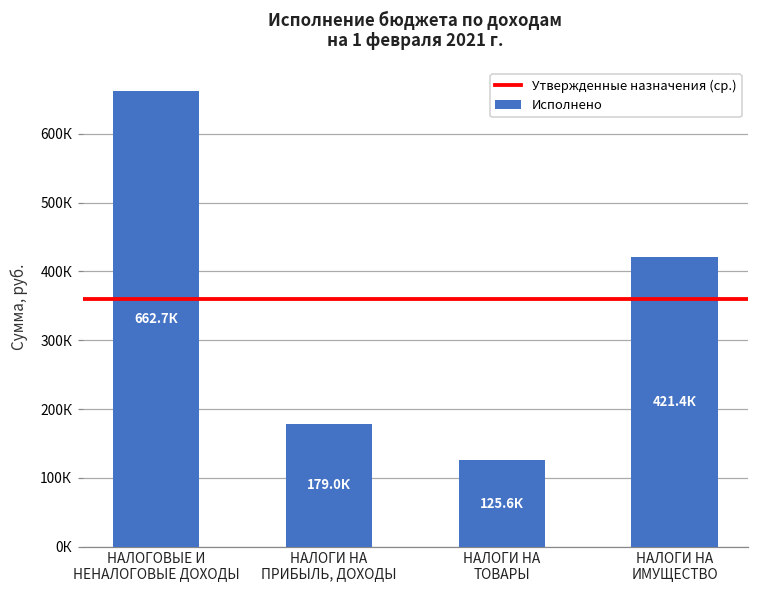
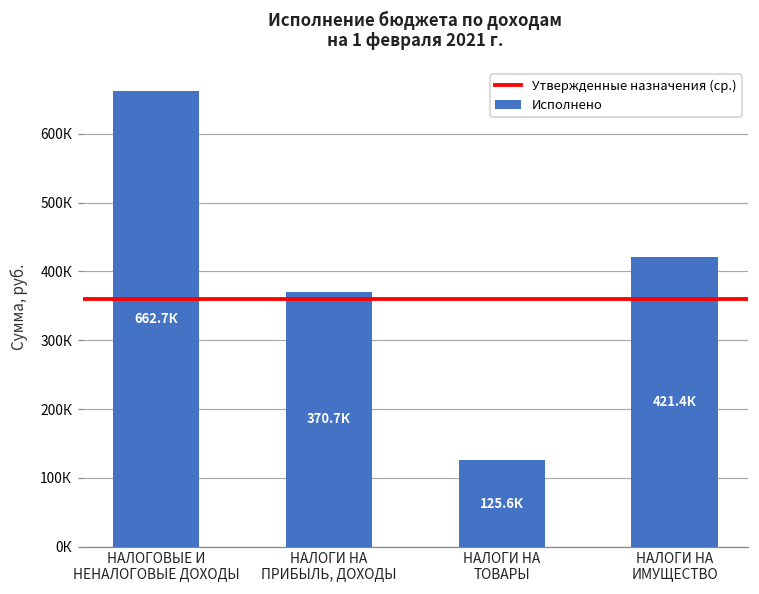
НАЛОГИ НА ПРИБЫЛЬ, ДОХОДЫ: 179.0К -> 370.7К
